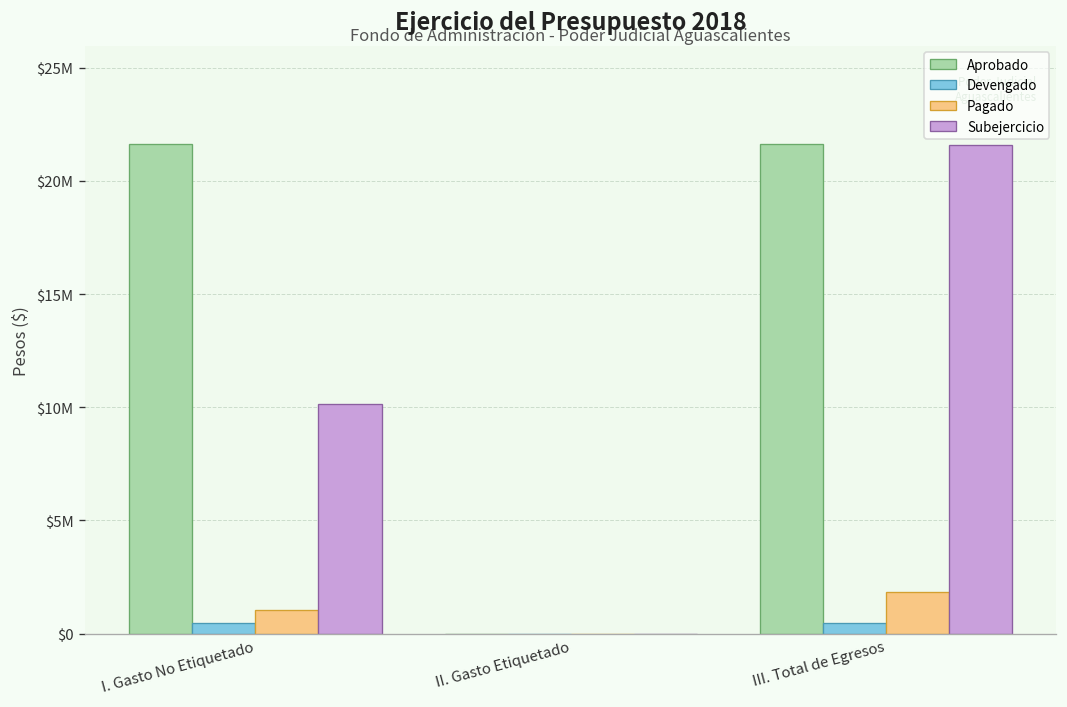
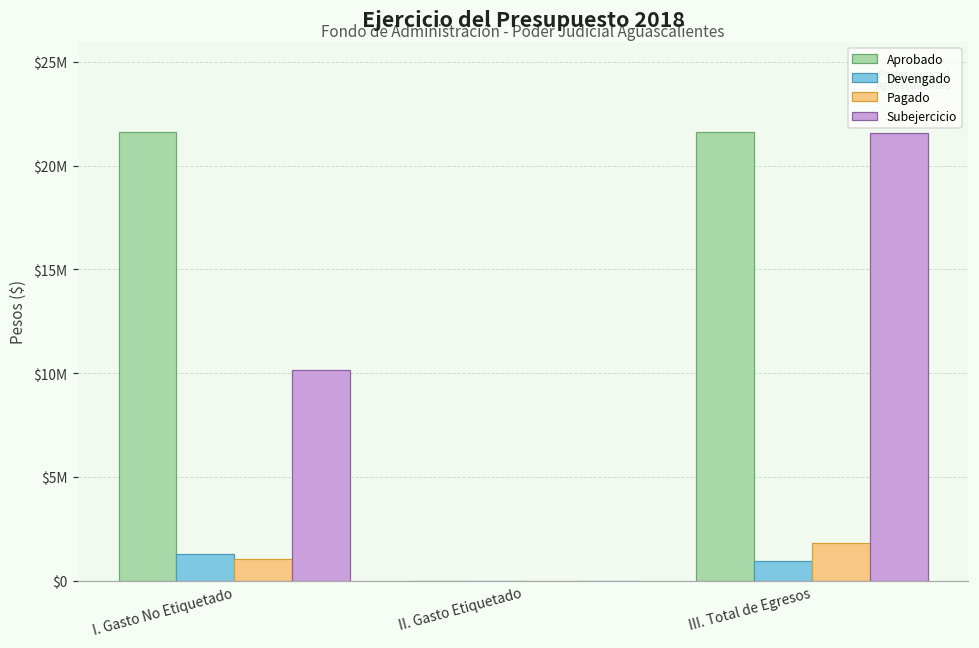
Devengado, I. Gasto No Etiquetado: $500000 -> $1300000
Devengado, III. Total de Egresos: $500000 -> $1000000
